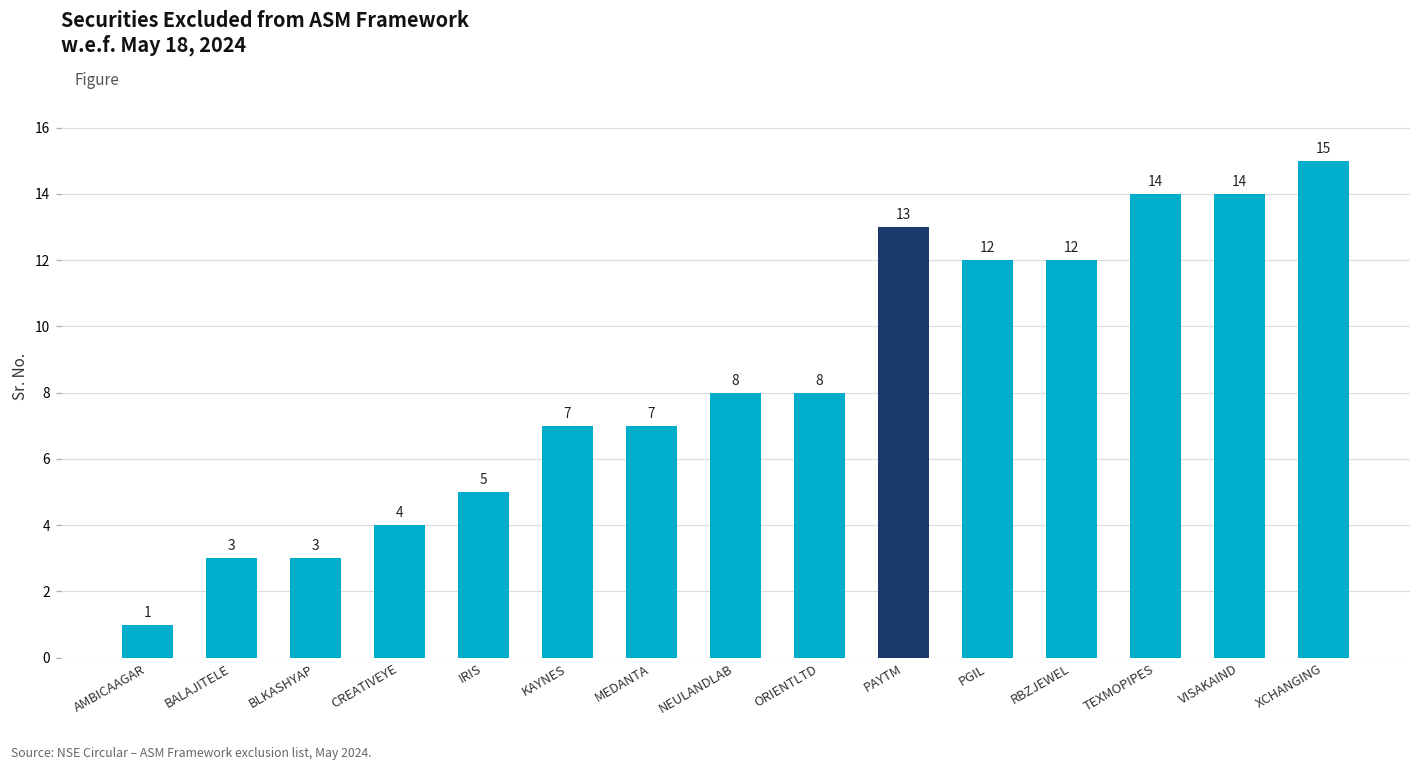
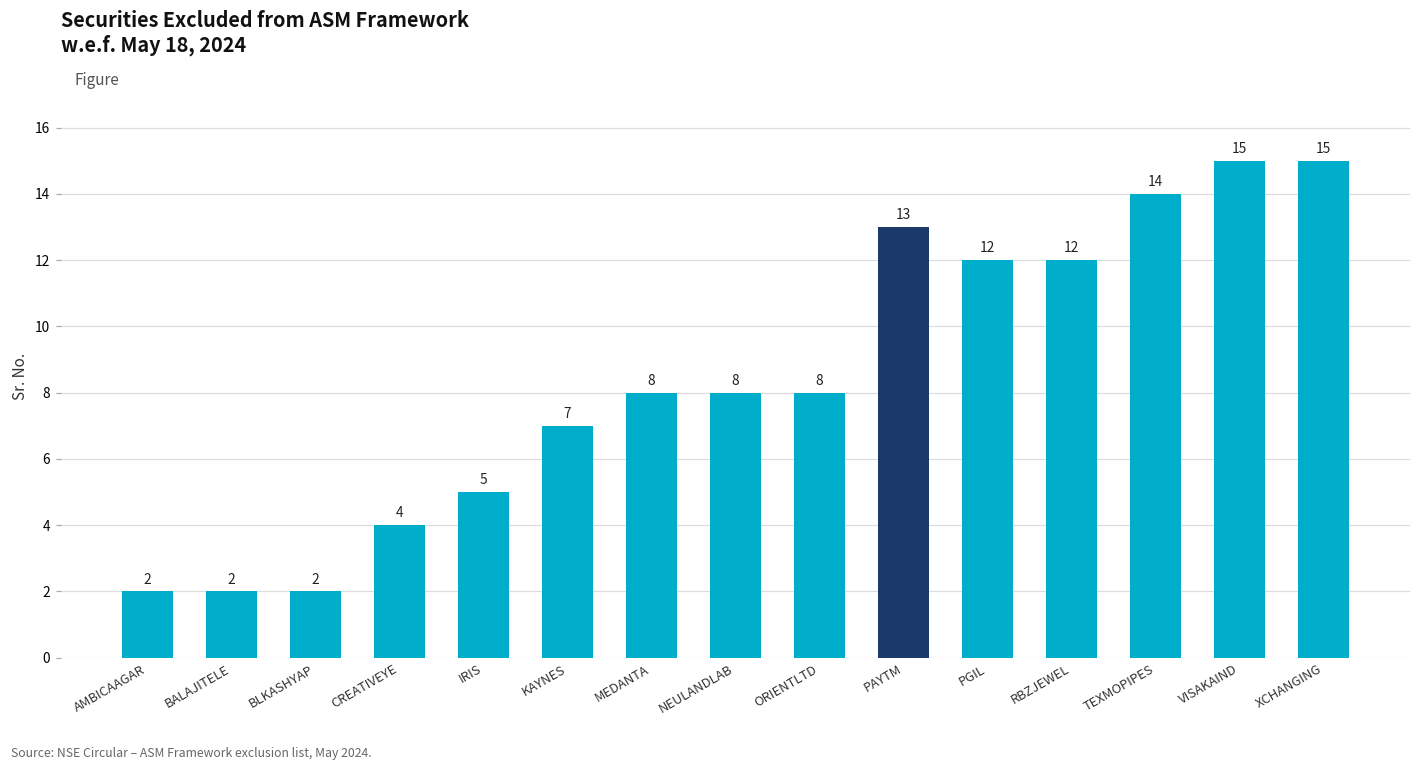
AMBICAAGAR: 1 -> 2
BALAJITELE: 3 -> 2
BLKASHYAP: 3 -> 2
MEDANTA: 7 -> 8
VISAKAIND: 14 -> 15
